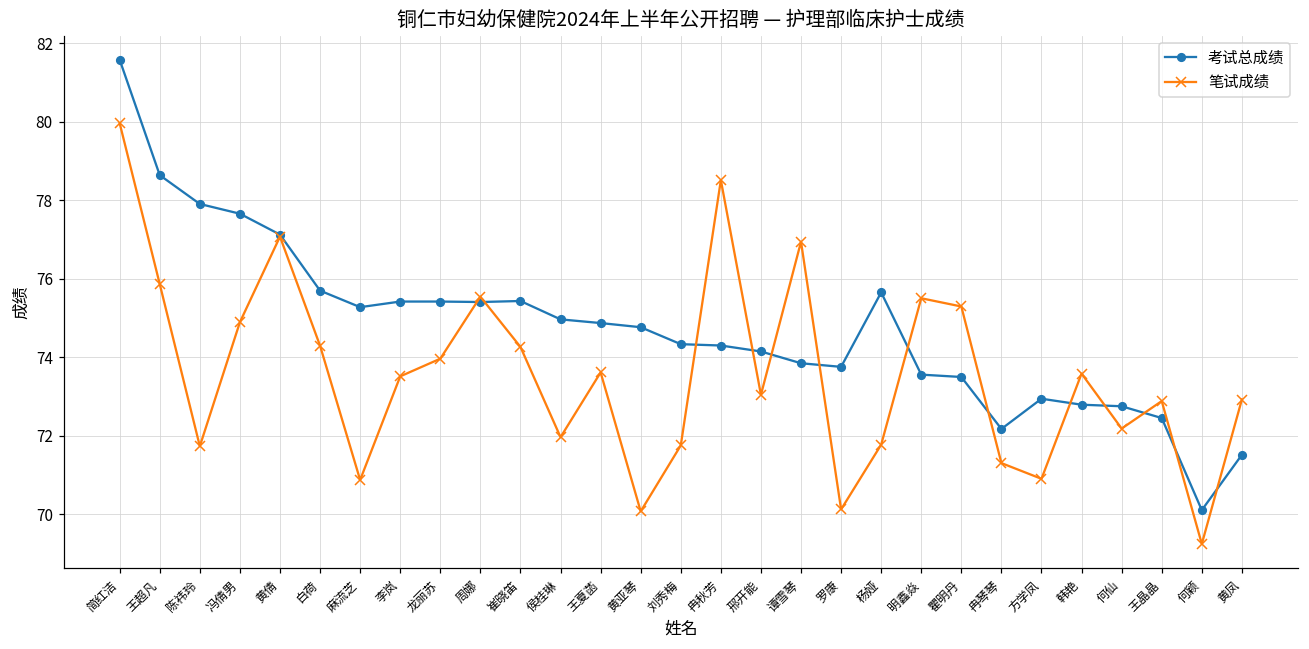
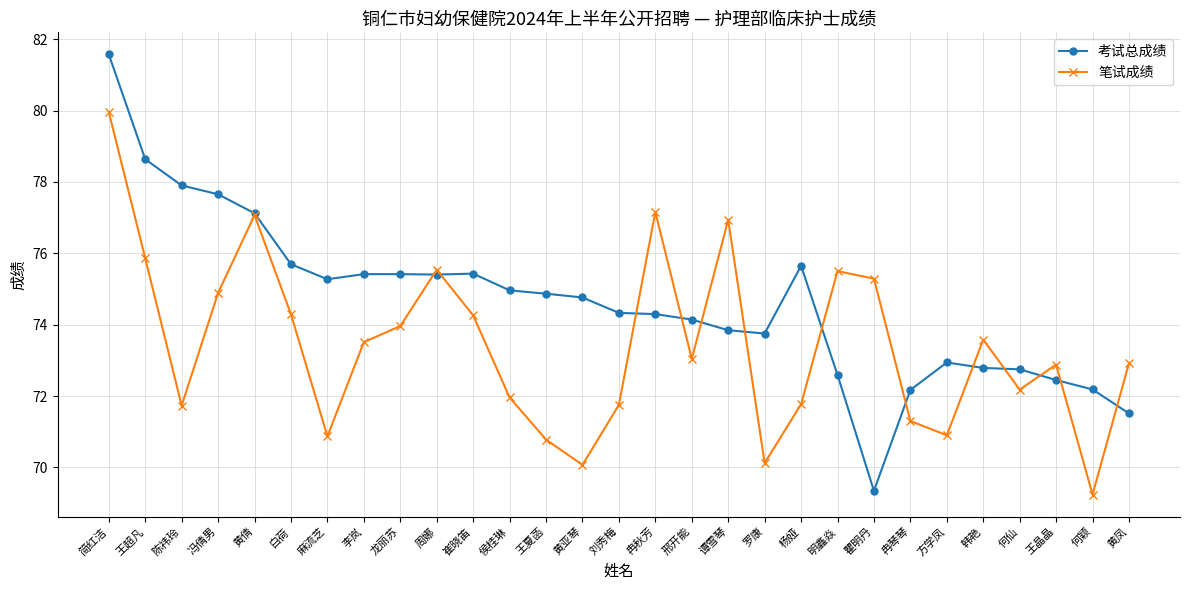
笔试成绩, 王夏菡: 73.6 -> 70.8
笔试成绩, 冉秋芳: 78.5 -> 77.2
考试总成绩, 明鑫焱: 73.6 -> 72.6
考试总成绩, 瞿明丹: 73.5 -> 69.3
考试总成绩, 何颖: 70.1 -> 72.2
